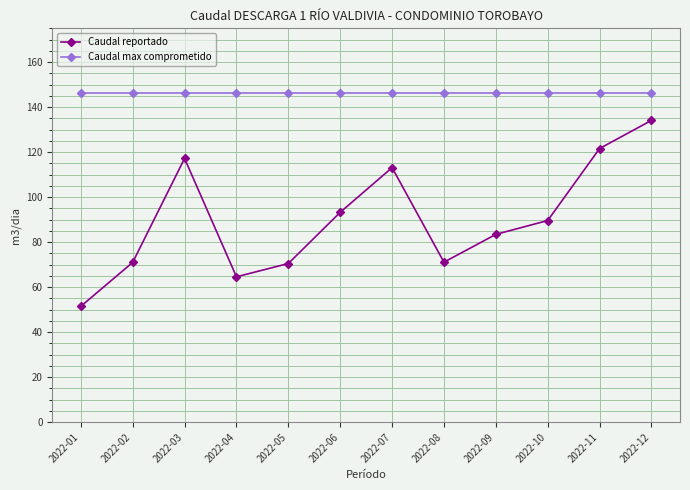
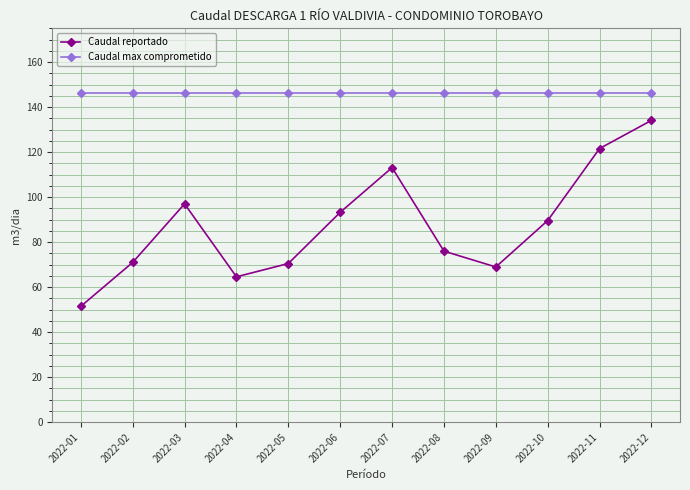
Caudal reportado, 2022-03: 117 -> 97
Caudal reportado, 2022-08: 71 -> 76
Caudal reportado, 2022-09: 83 -> 69
